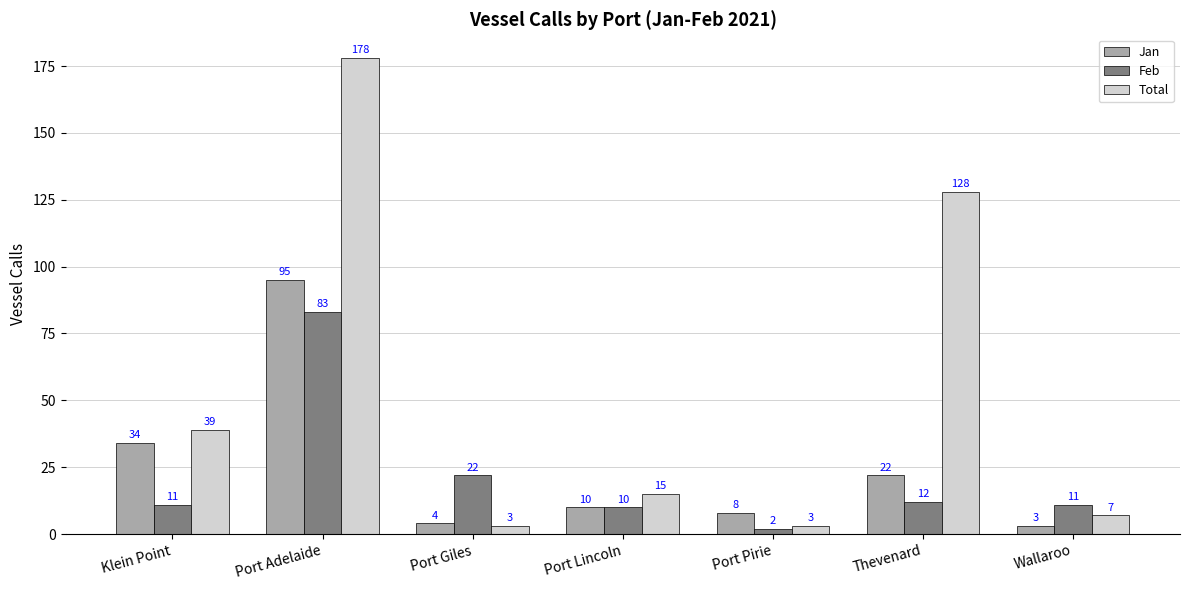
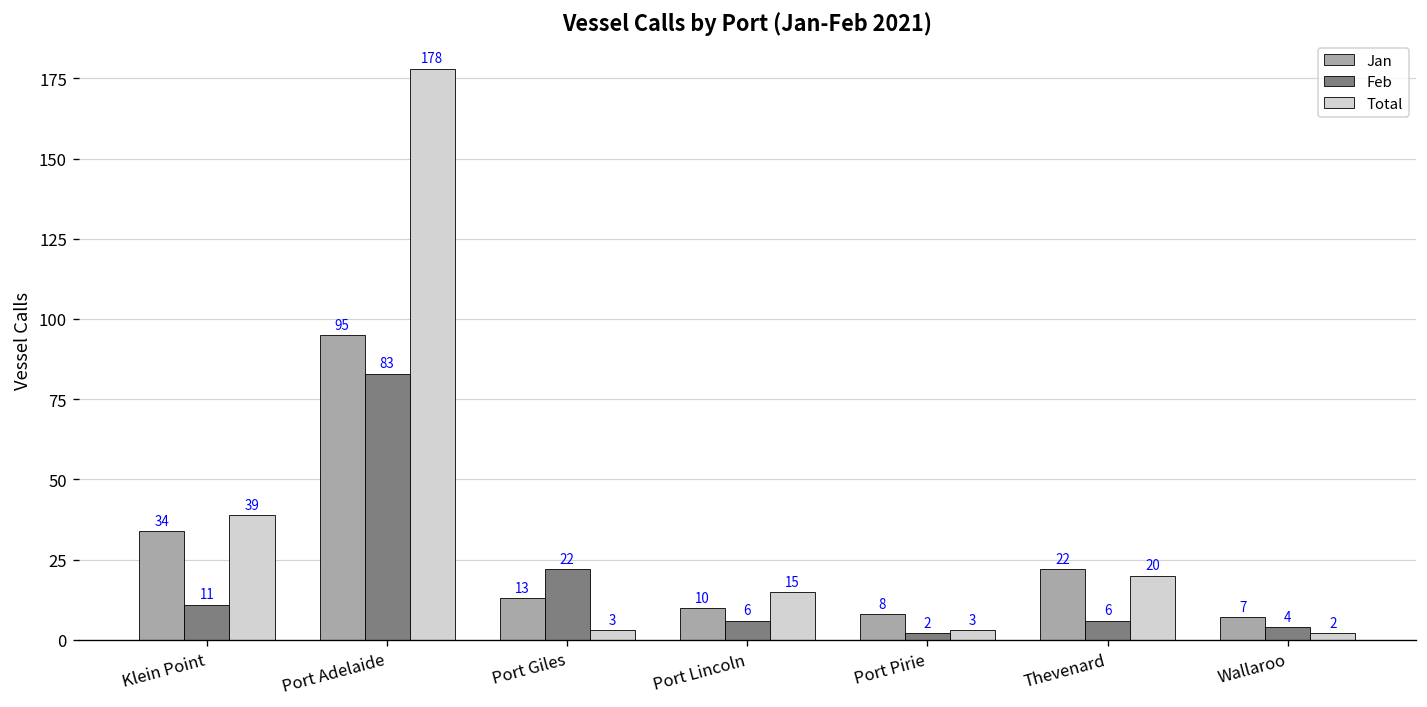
Jan, Port Giles: 4 -> 13
Feb, Port Lincoln: 10 -> 6
Feb, Thevenard: 12 -> 6
Total, Thevenard: 128 -> 20
Jan, Wallaroo: 3 -> 7
Feb, Wallaroo: 11 -> 4
Total, Wallaroo: 7 -> 2
